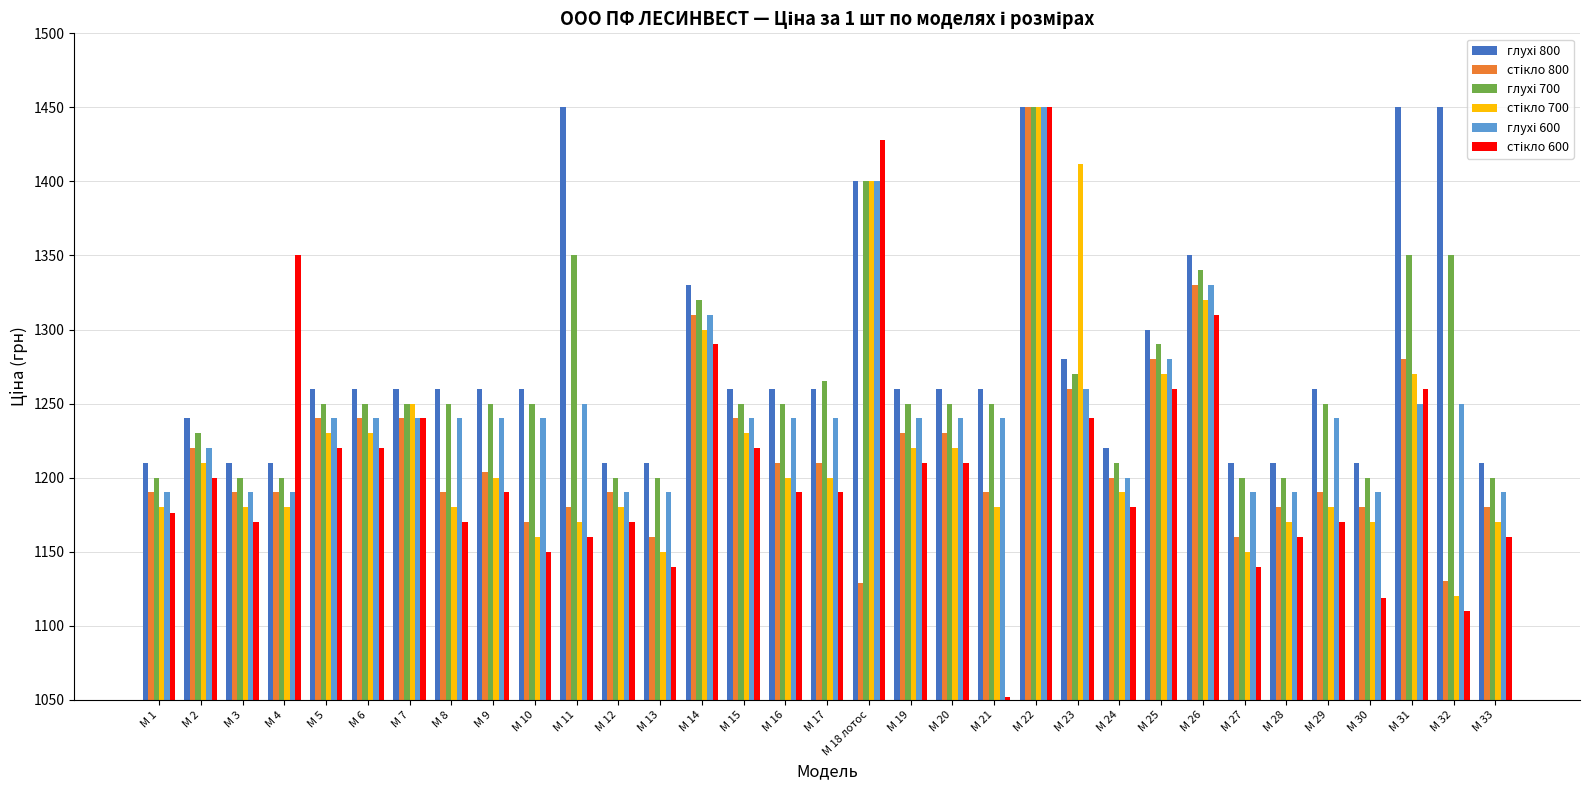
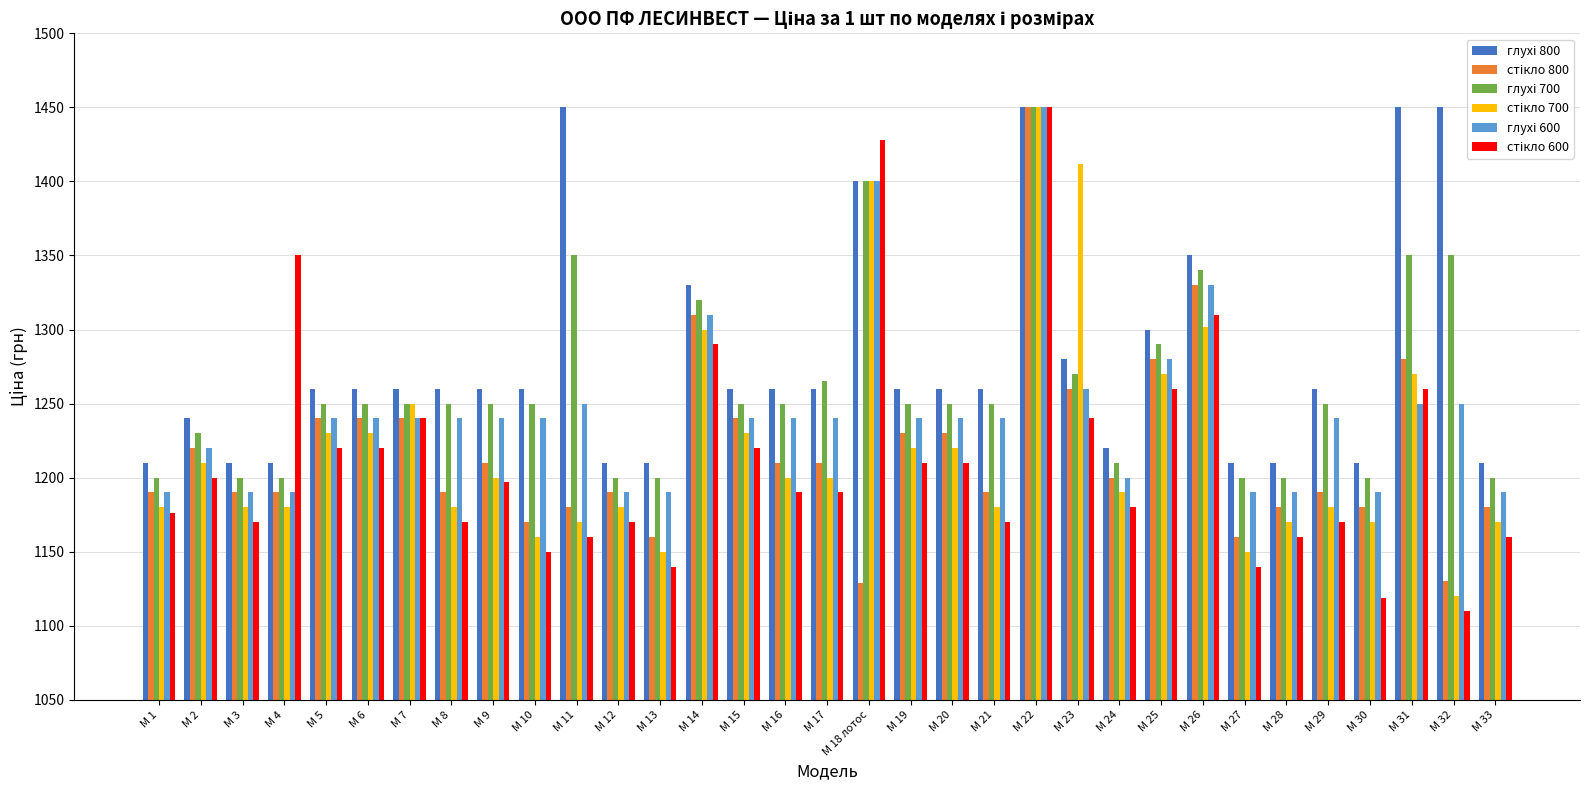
стікло 800, М 9: 1204 -> 1210
стікло 600, М 9: 1190 -> 1197
стікло 600, М 21: 1052 -> 1170
стікло 700, М 26: 1320 -> 1302
